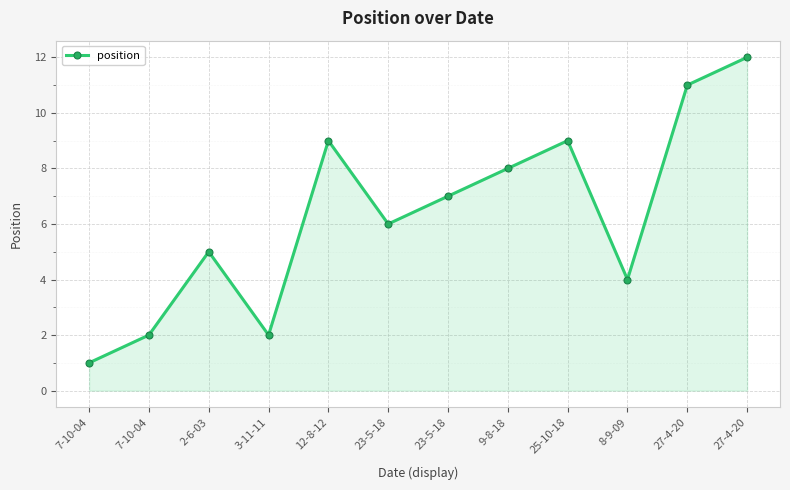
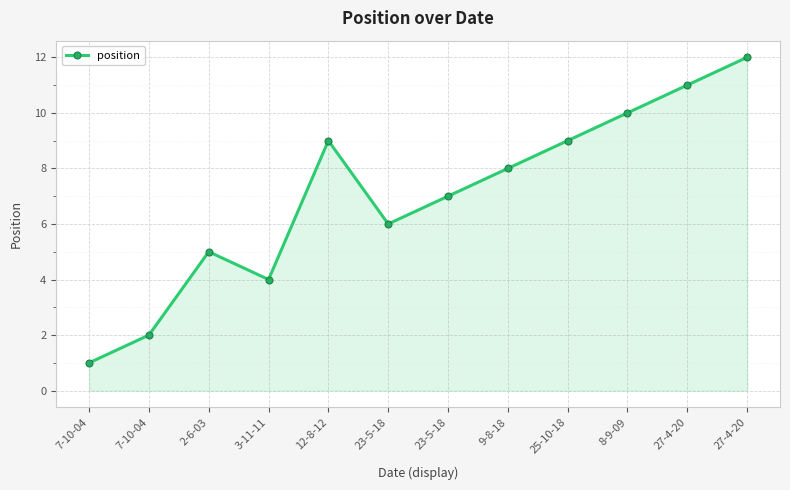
3-11-11: 2 -> 4
8-9-09: 4 -> 10
